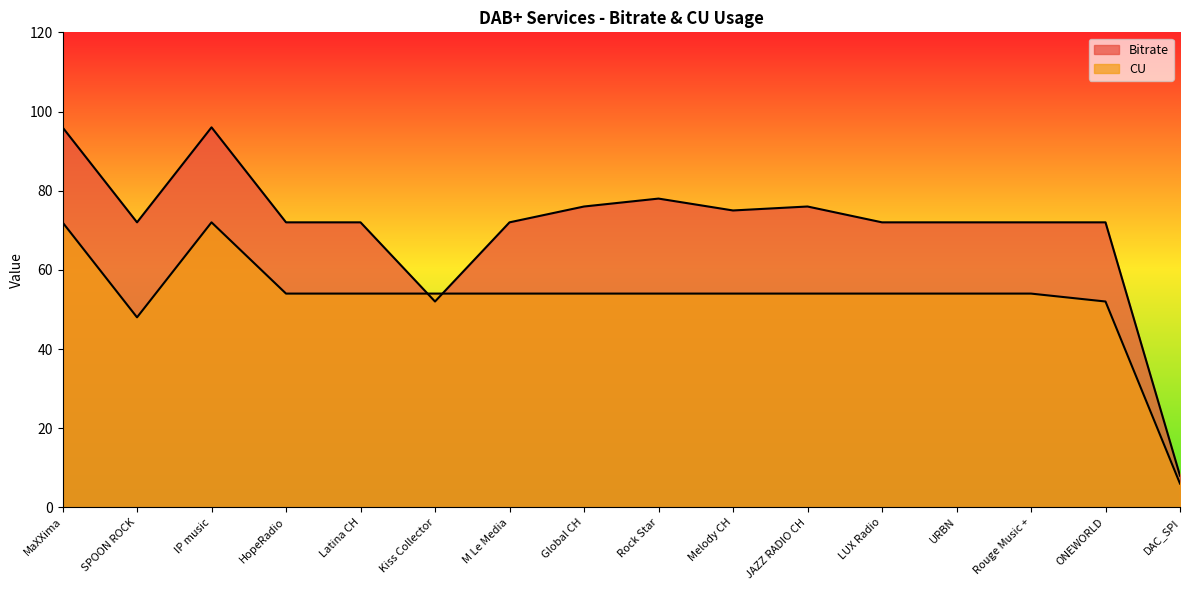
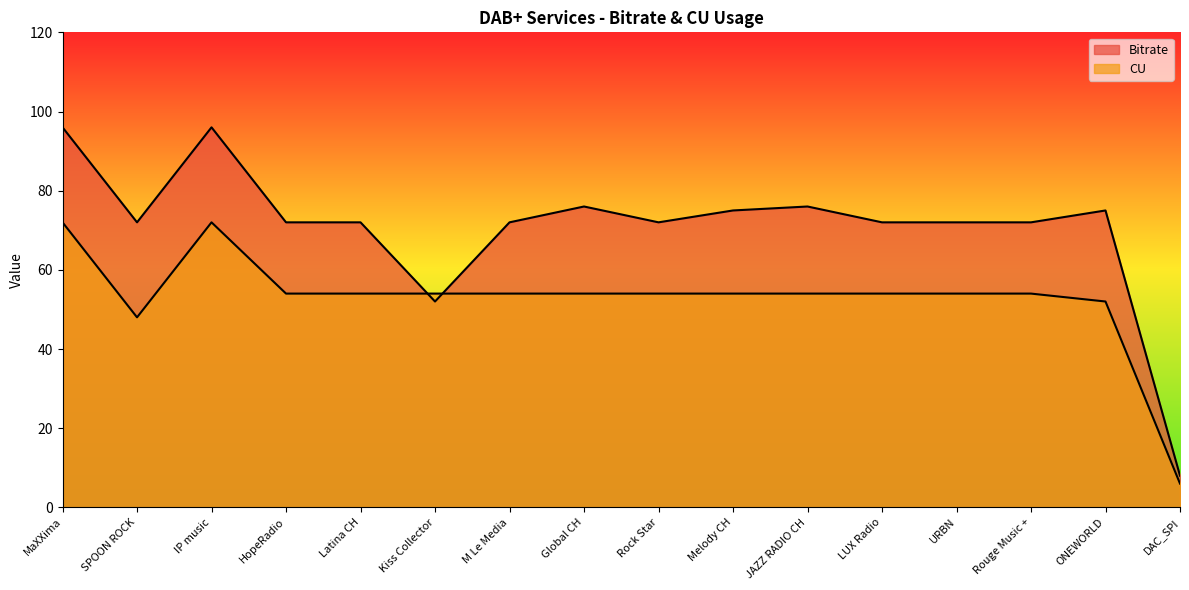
Bitrate, Rock Star: 78 -> 72
Bitrate, ONEWORLD: 72 -> 75
